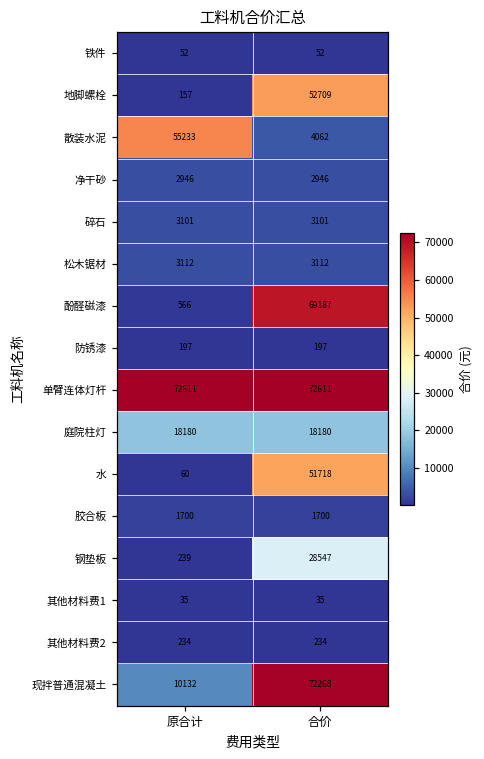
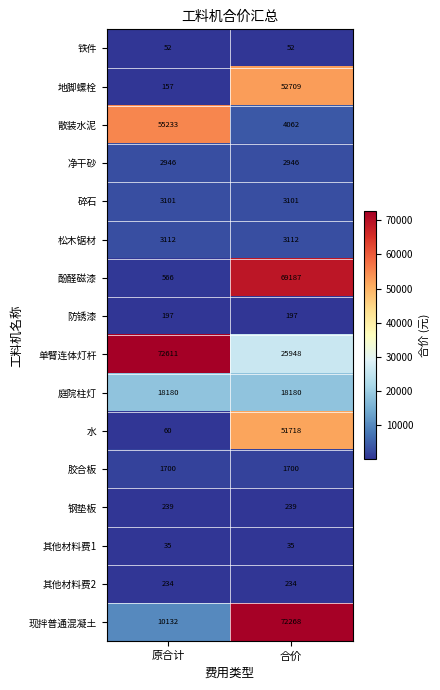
单臂连体灯杆, 合价: 72611 -> 25948
钢垫板, 合价: 28547 -> 239
